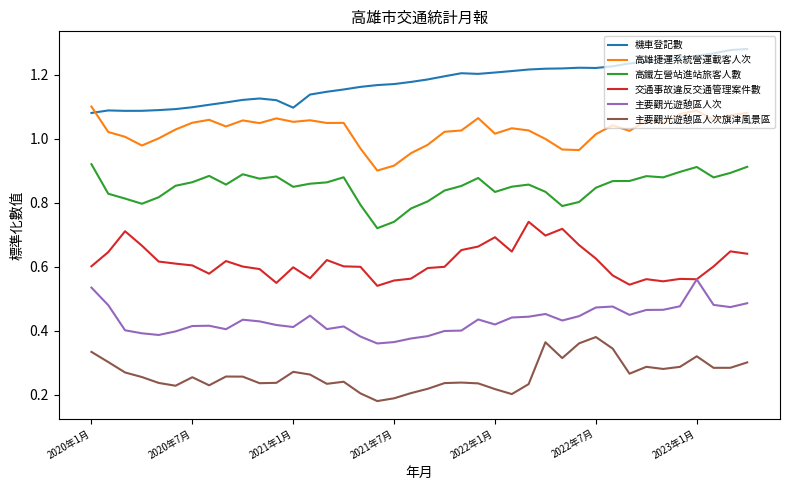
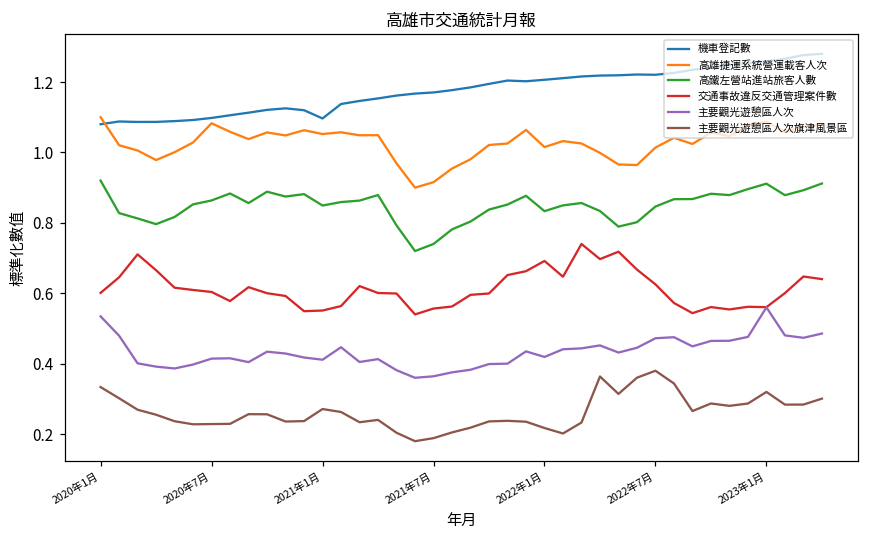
高雄捷運系統營運載客人次, 2020年7月: 1.05 -> 1.08
主要觀光遊憩區人次旗津風景區, 2020年7月: 0.25 -> 0.23
交通事故違反交通管理案件數, 2021年1月: 0.60 -> 0.55
